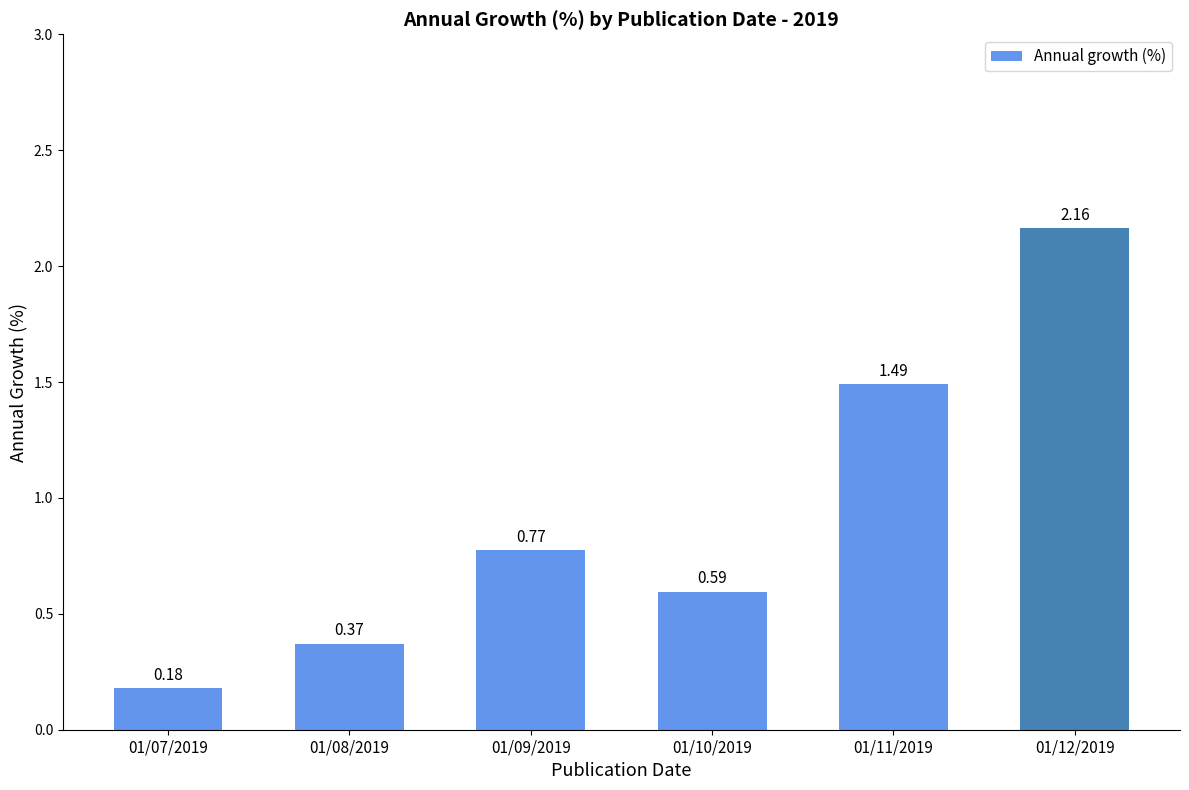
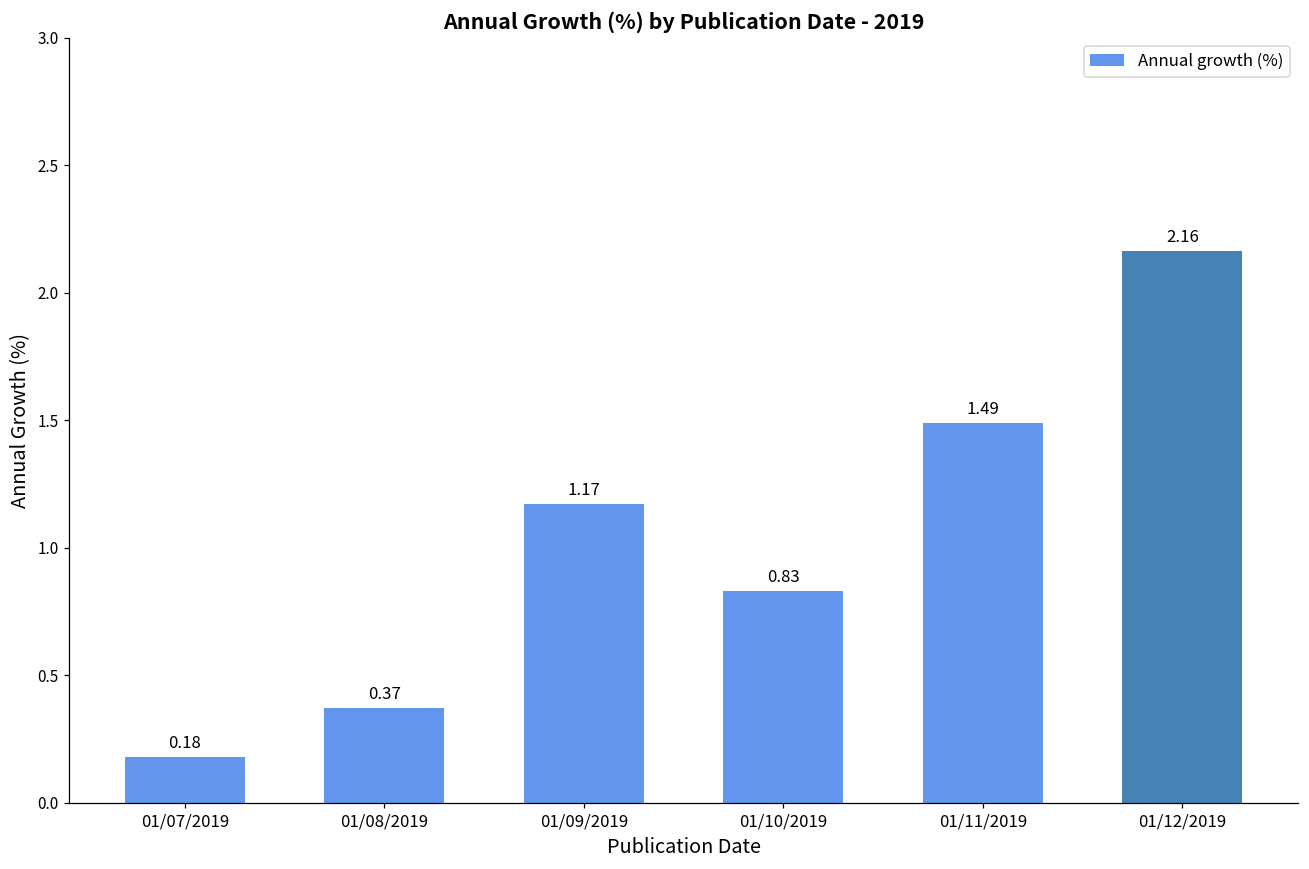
01/09/2019: 0.77 -> 1.17
01/10/2019: 0.59 -> 0.83
